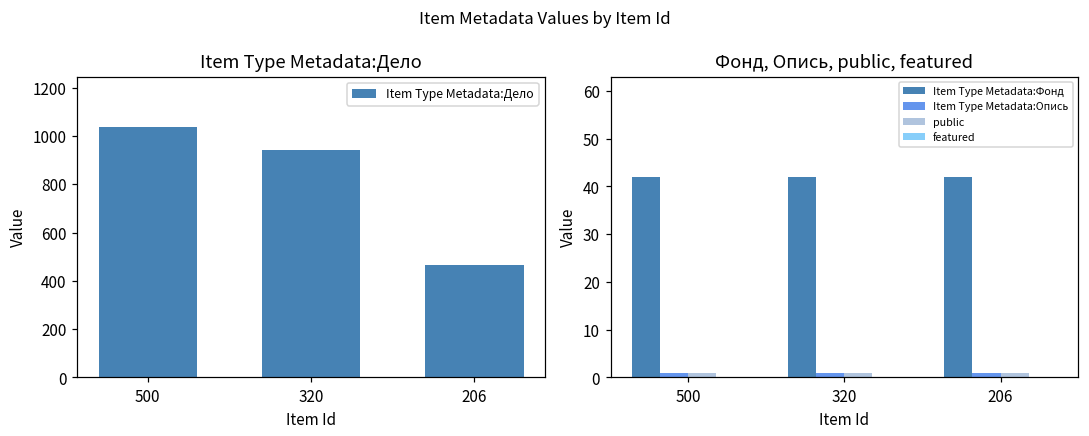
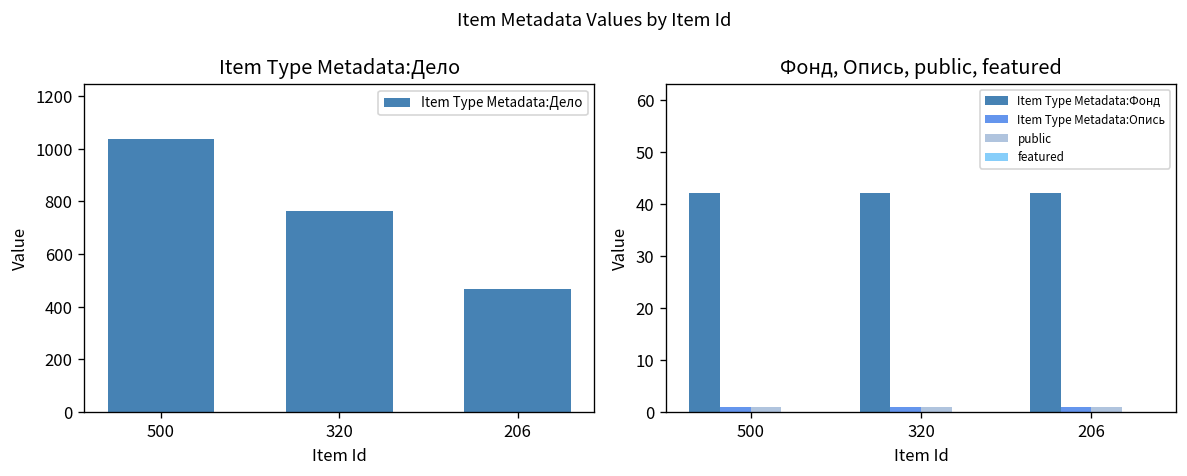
Item Type Metadata:Дело, 320: 940 -> 760
